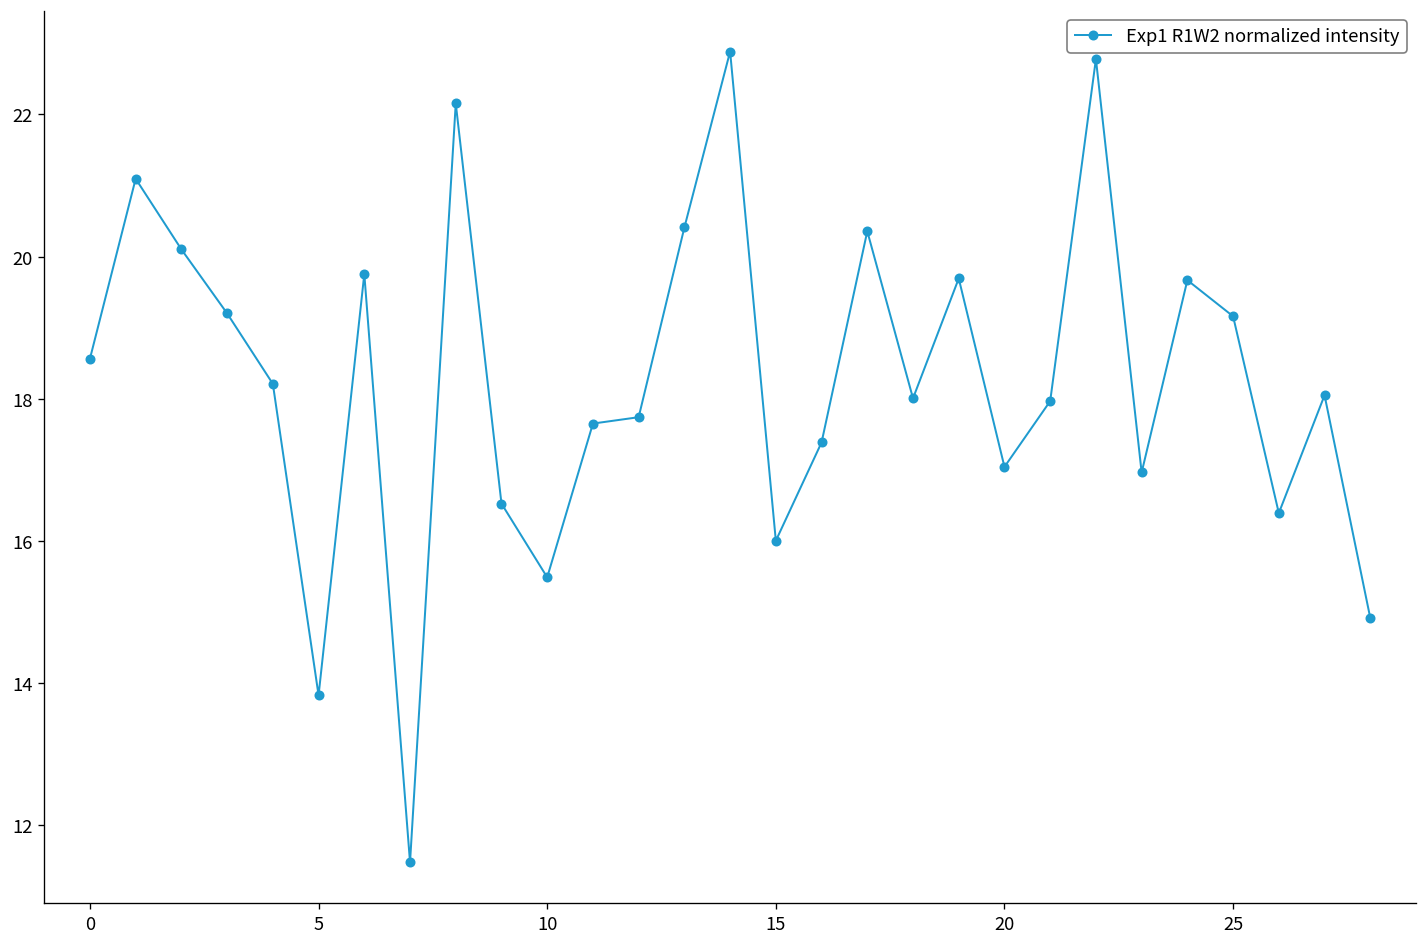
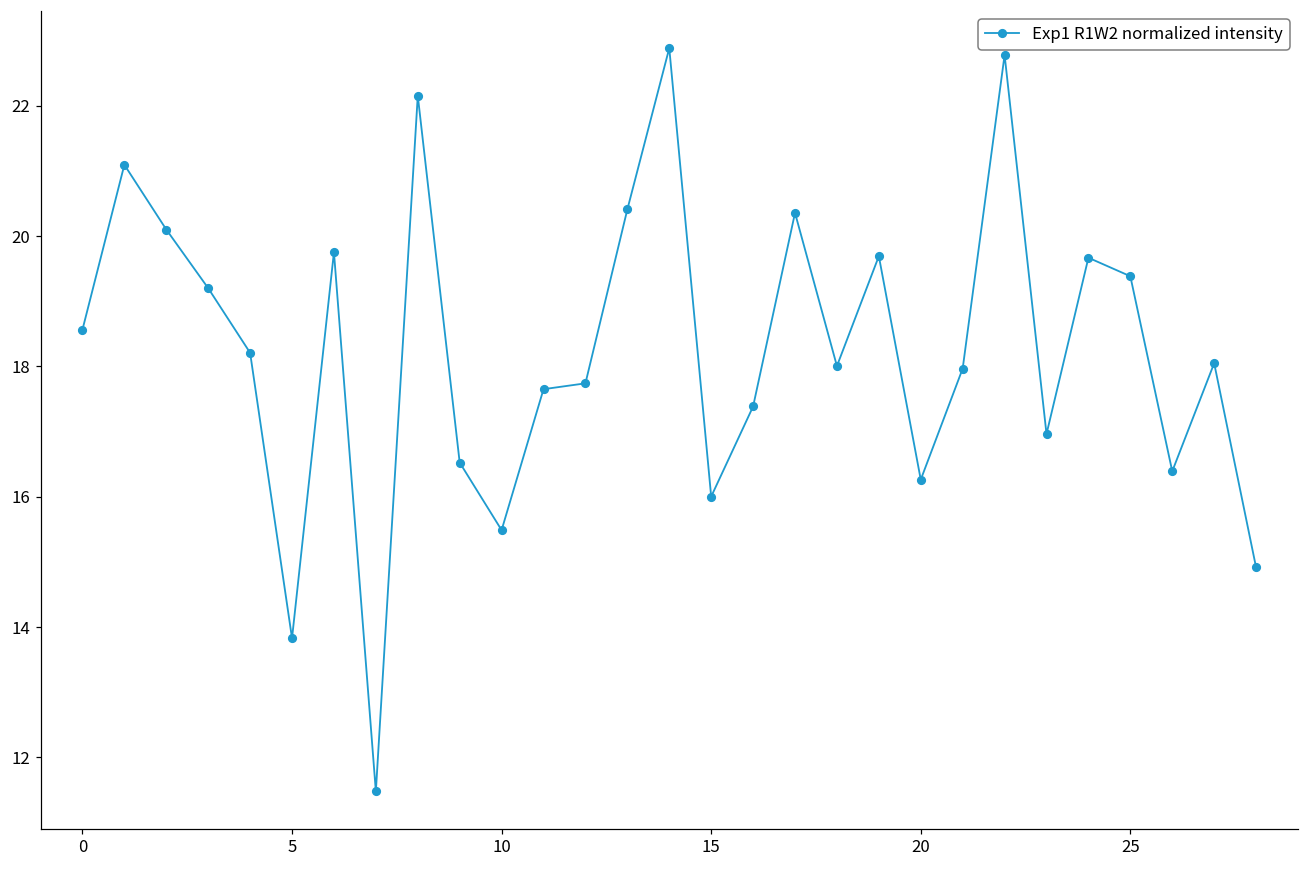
20: 17.0 -> 16.3
25: 19.2 -> 19.4
